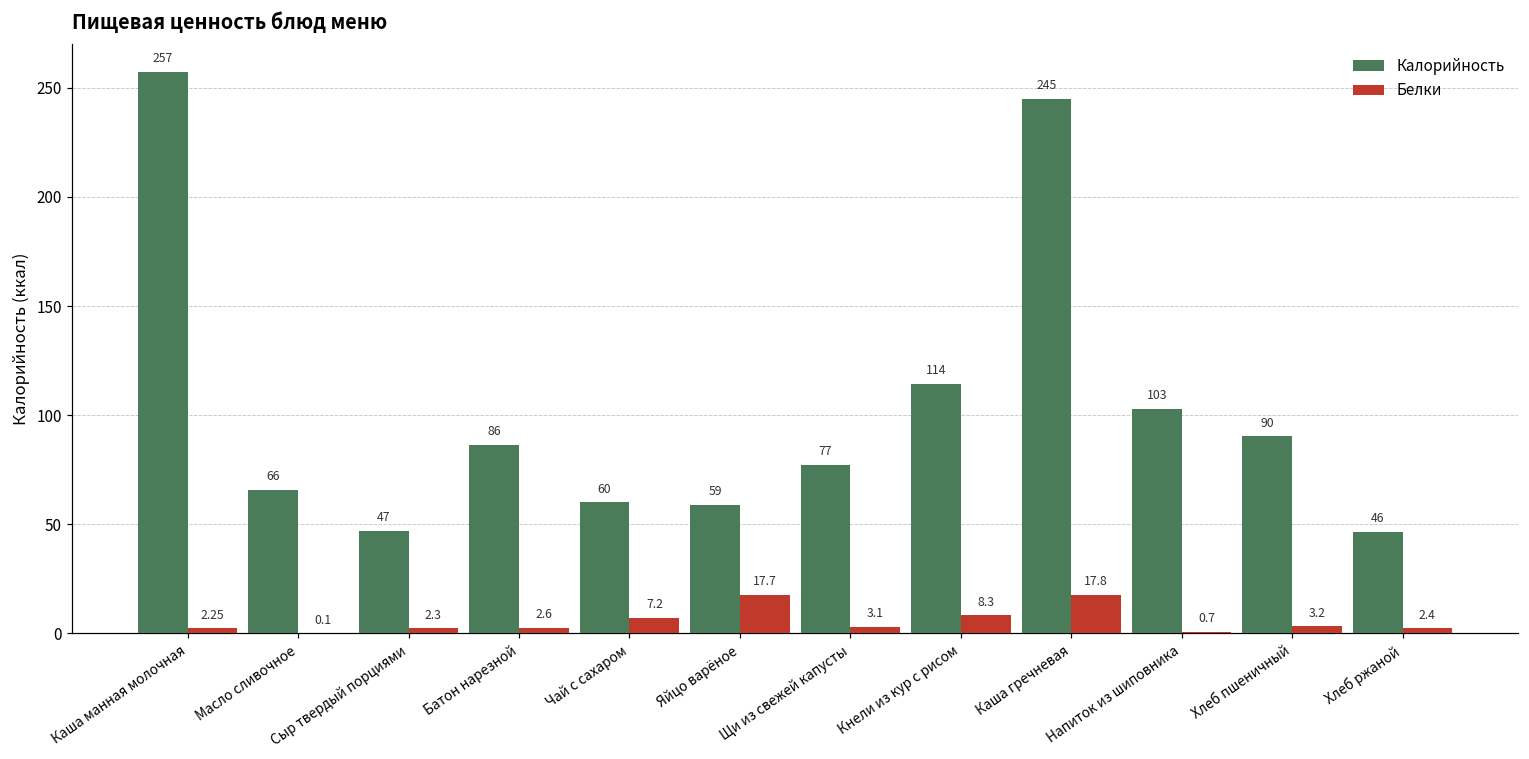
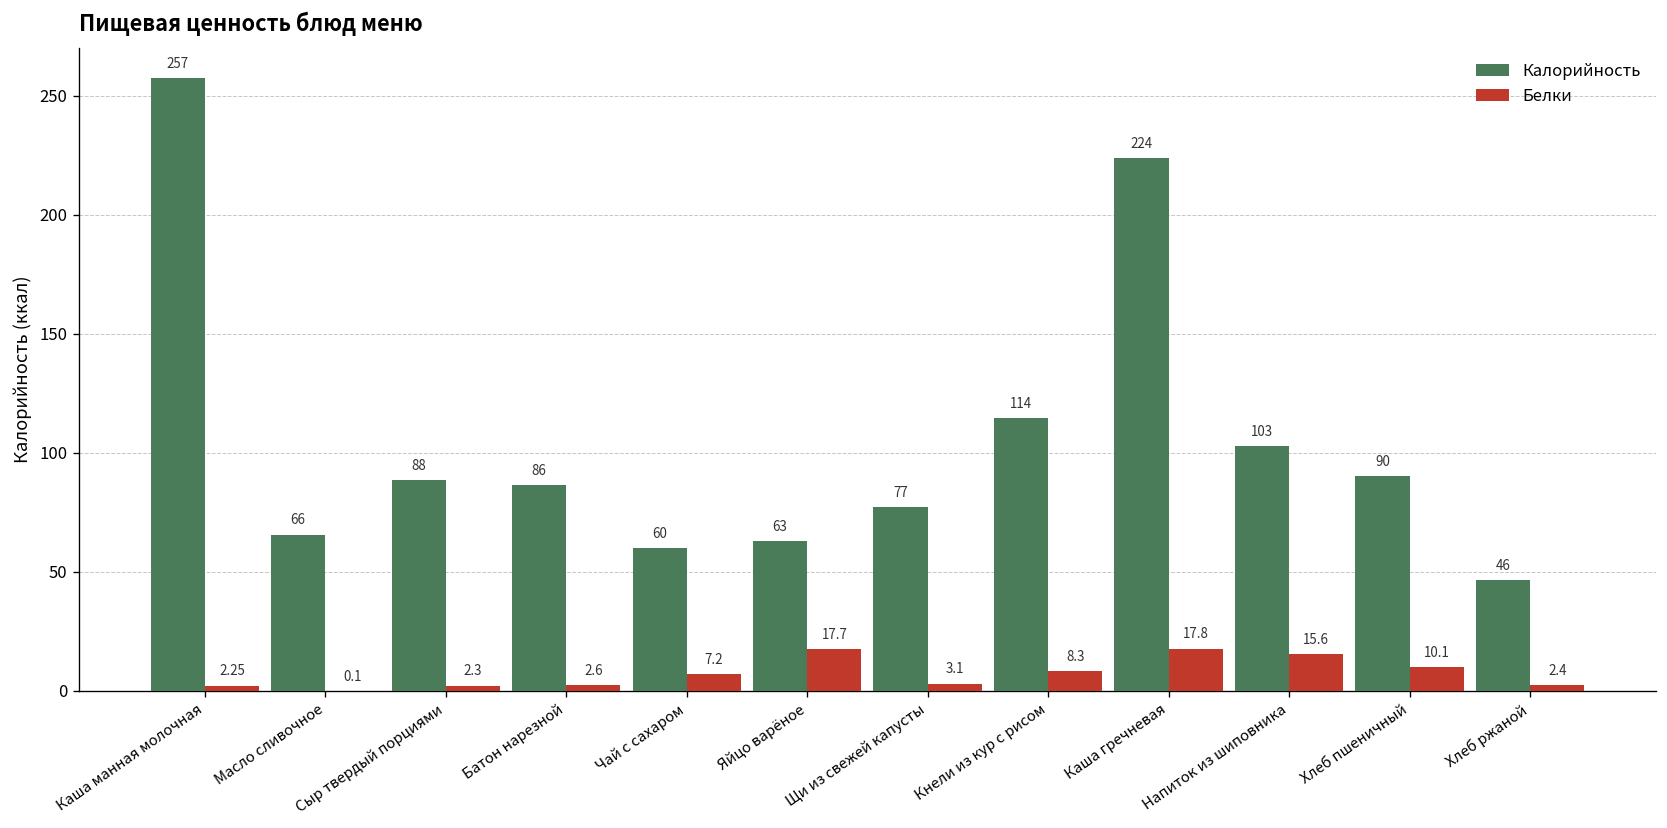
Калорийность, Сыр твердый порциями: 47 -> 88
Калорийность, Яйцо варёное: 59 -> 63
Калорийность, Каша гречневая: 245 -> 224
Белки, Напиток из шиповника: 0.7 -> 15.6
Белки, Хлеб пшеничный: 3.2 -> 10.1
